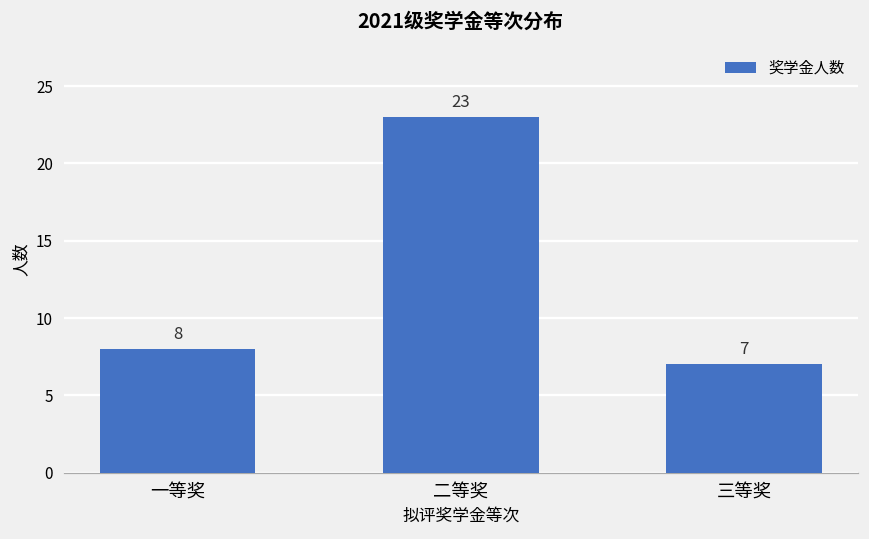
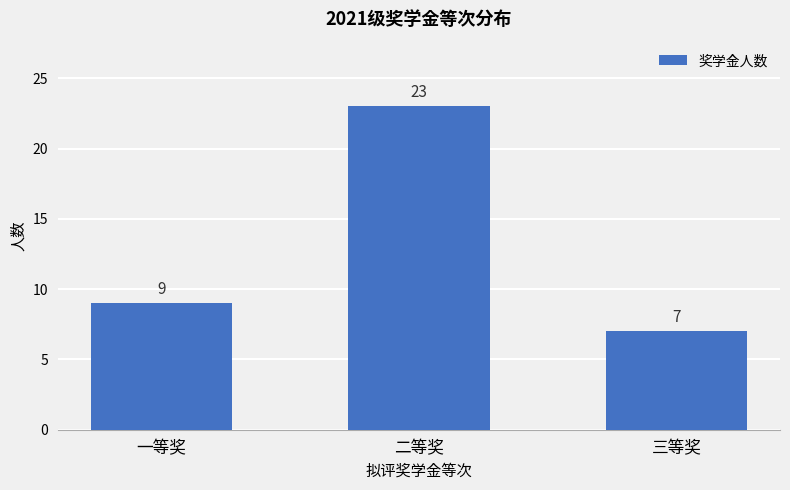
一等奖: 8 -> 9
